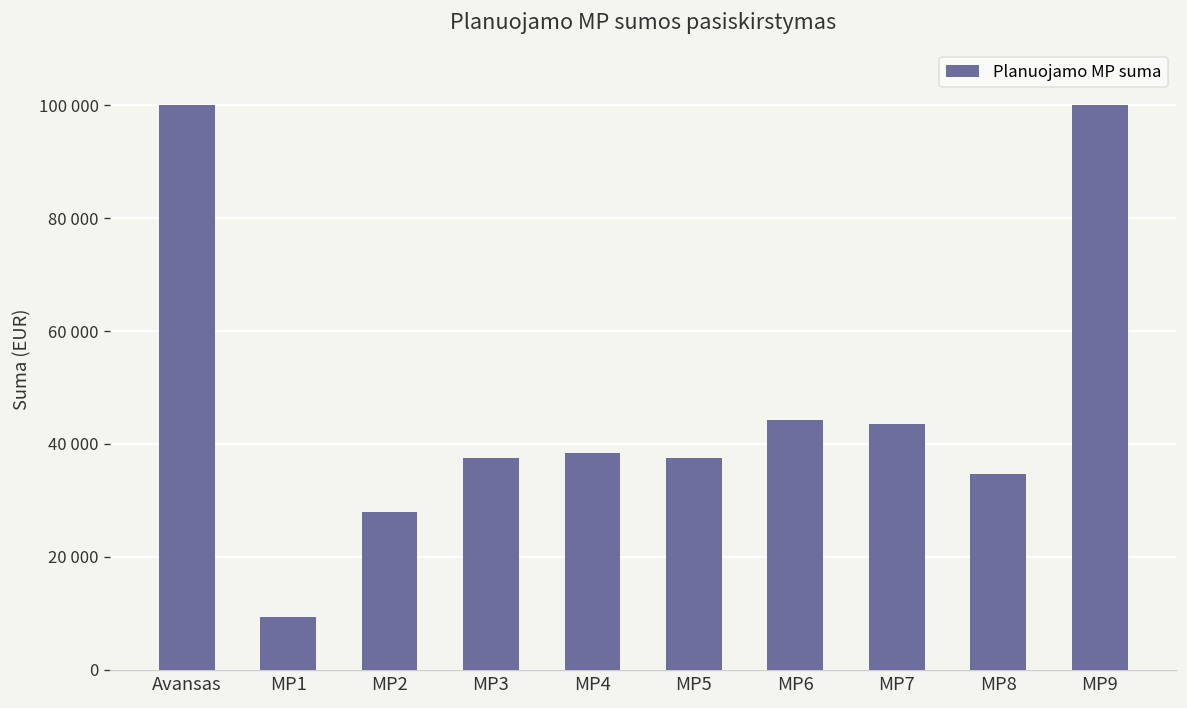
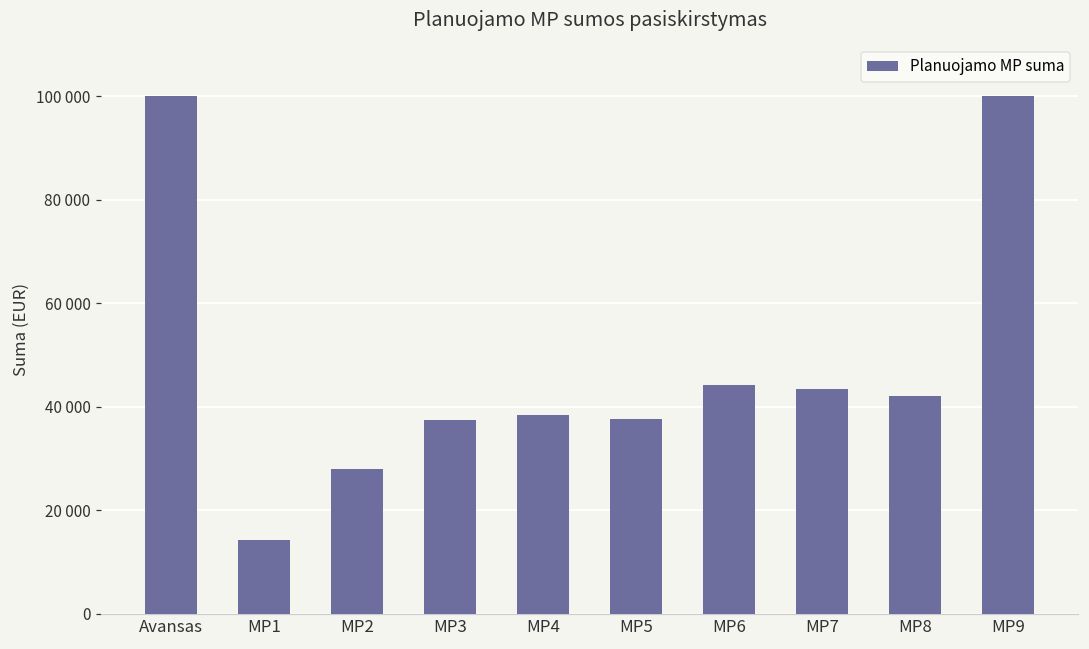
MP1: 9000 -> 14000
MP8: 35000 -> 42000
